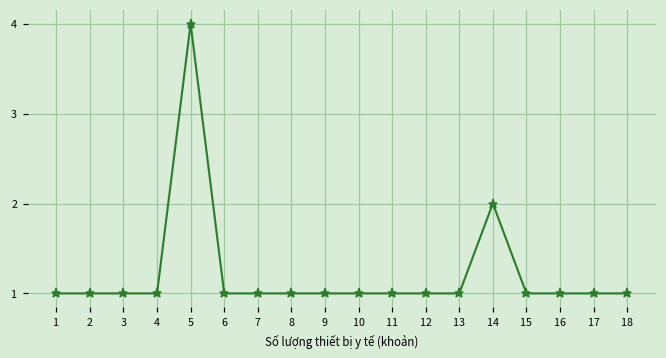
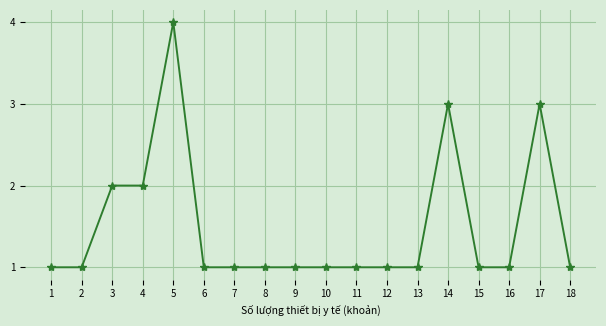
3: 1 -> 2
4: 1 -> 2
14: 2 -> 3
17: 1 -> 3
